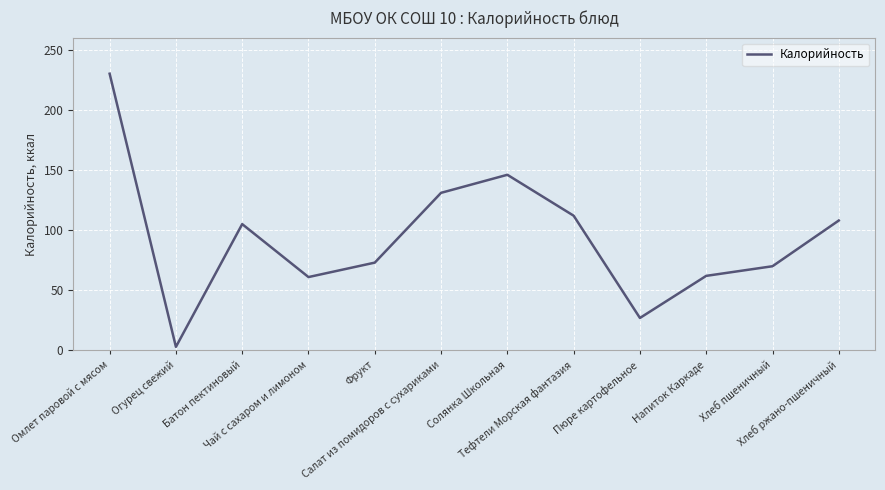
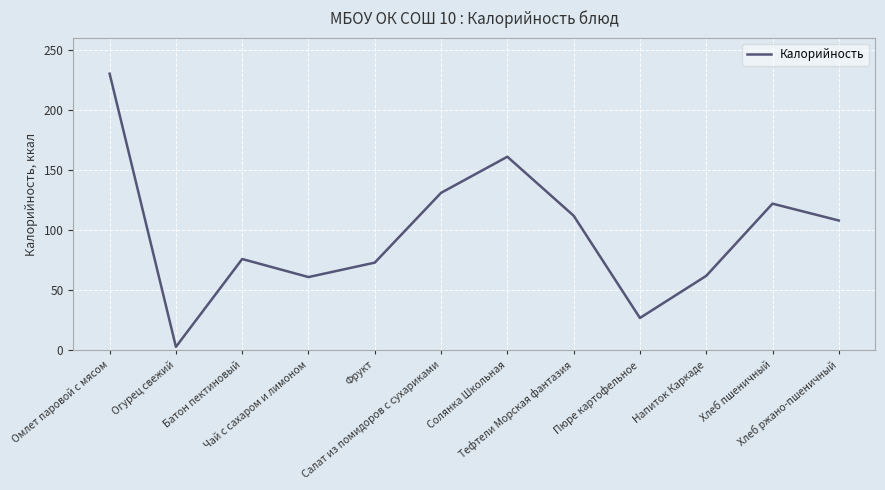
Батон пектиновый: 105 -> 76
Солянка Школьная: 146 -> 161
Хлеб пшеничный: 70 -> 122
